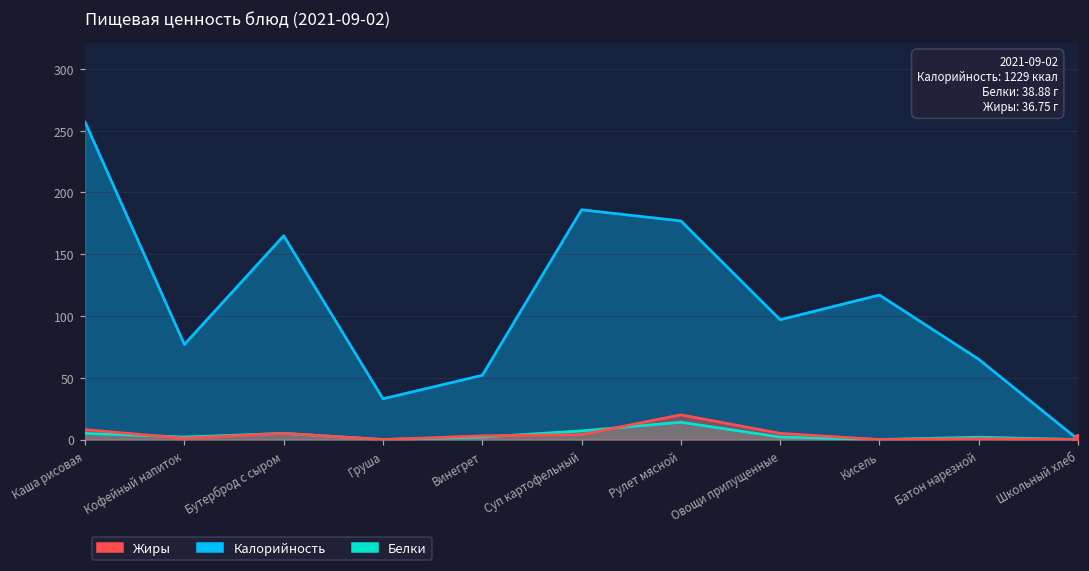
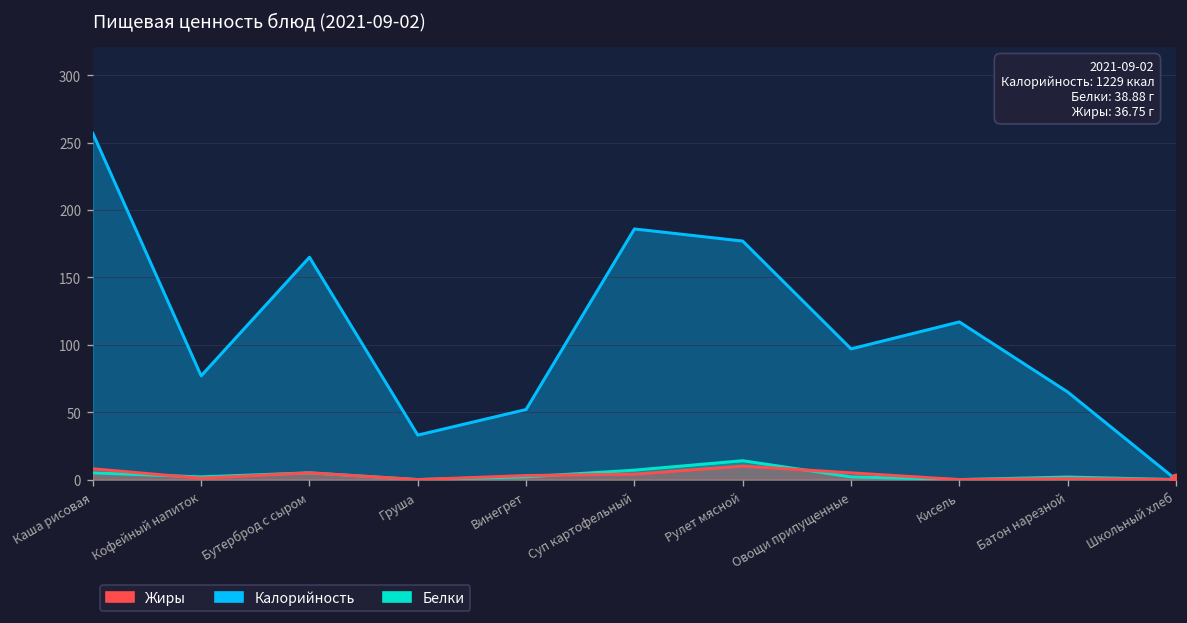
Жиры, Рулет мясной: 20 -> 10
